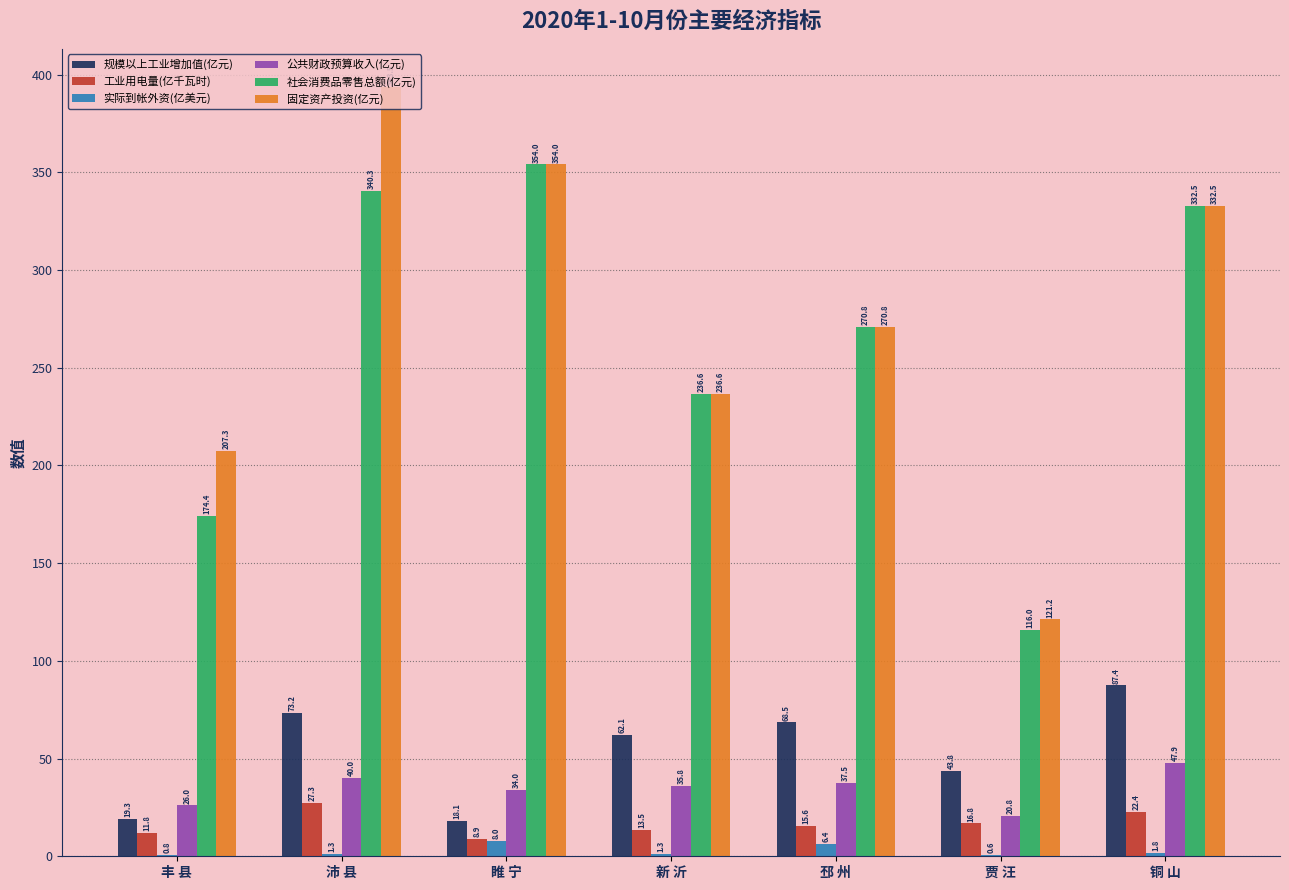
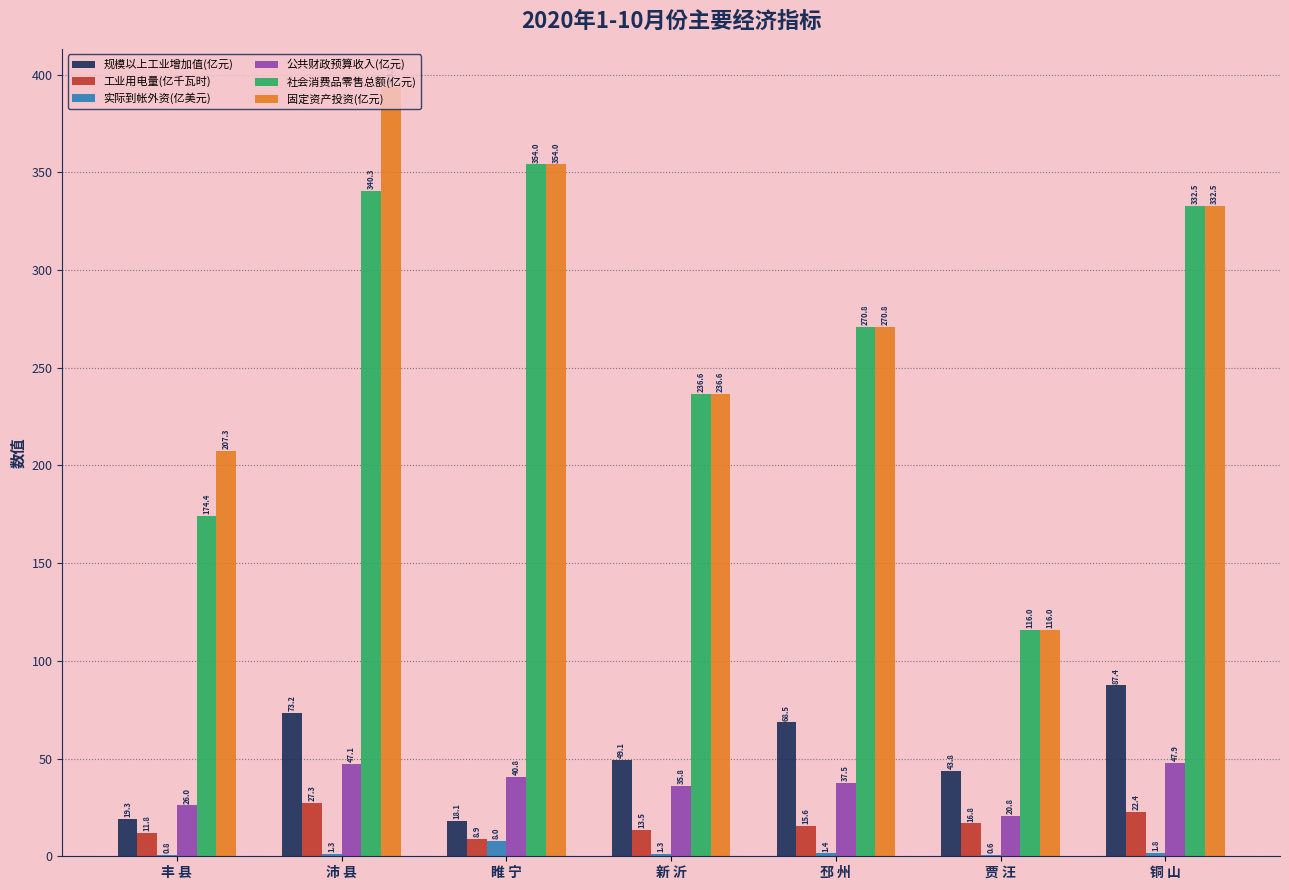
公共财政预算收入(亿元), 沛 县: 40.0 -> 47.1
公共财政预算收入(亿元), 睢 宁: 34.0 -> 40.8
规模以上工业增加值(亿元), 新 沂: 62.1 -> 49.1
实际到帐外资(亿美元), 邳 州: 6.4 -> 1.4
固定资产投资(亿元), 贾 汪: 121.2 -> 116.0
